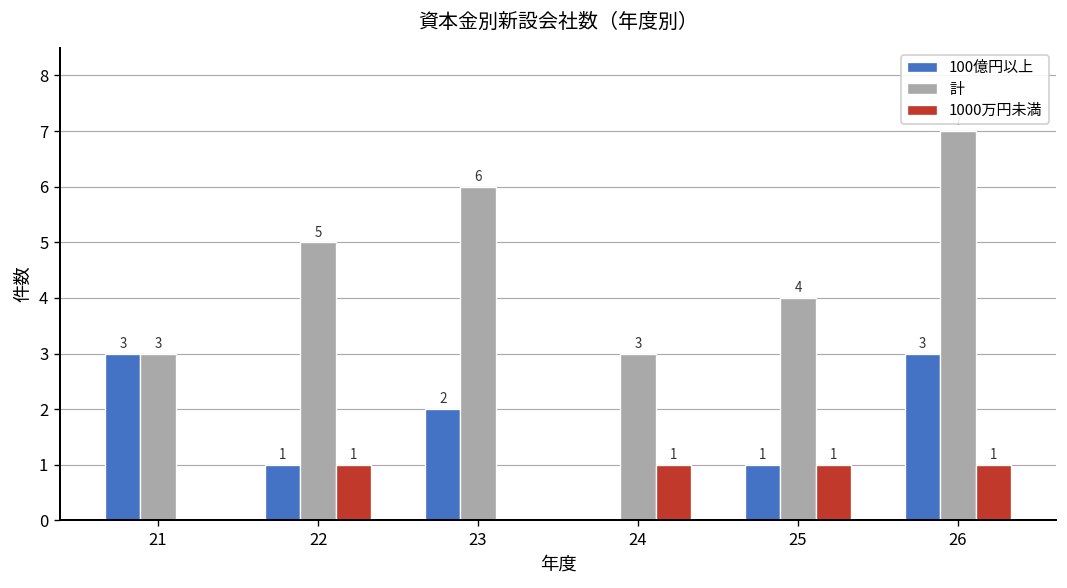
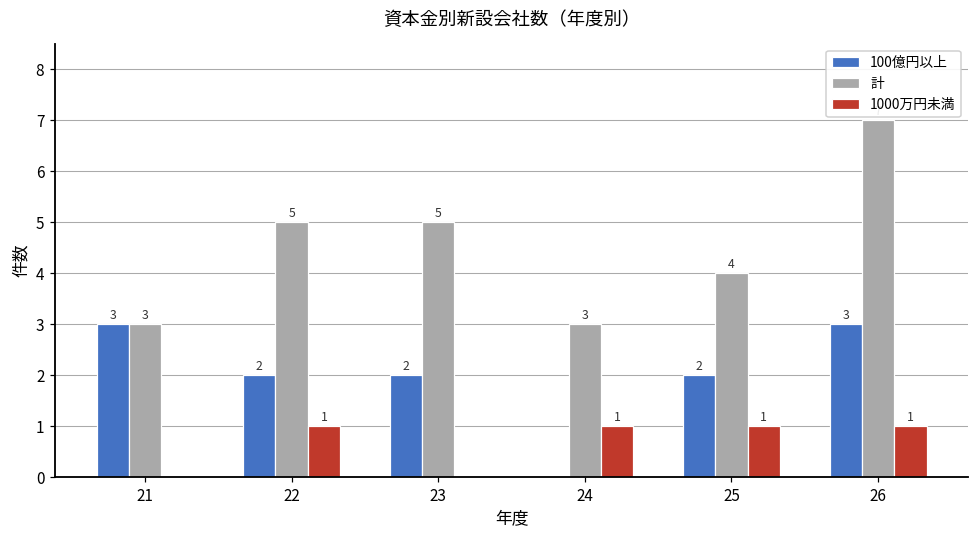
100億円以上, 22: 1 -> 2
計, 23: 6 -> 5
100億円以上, 25: 1 -> 2
